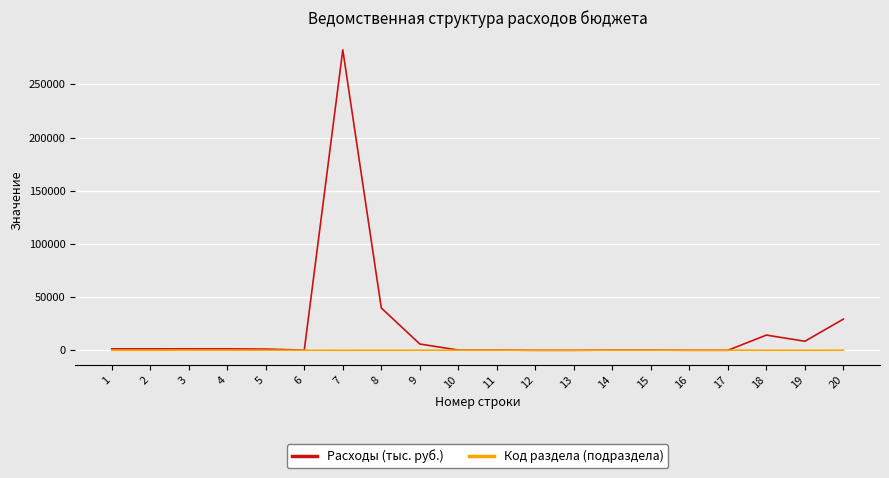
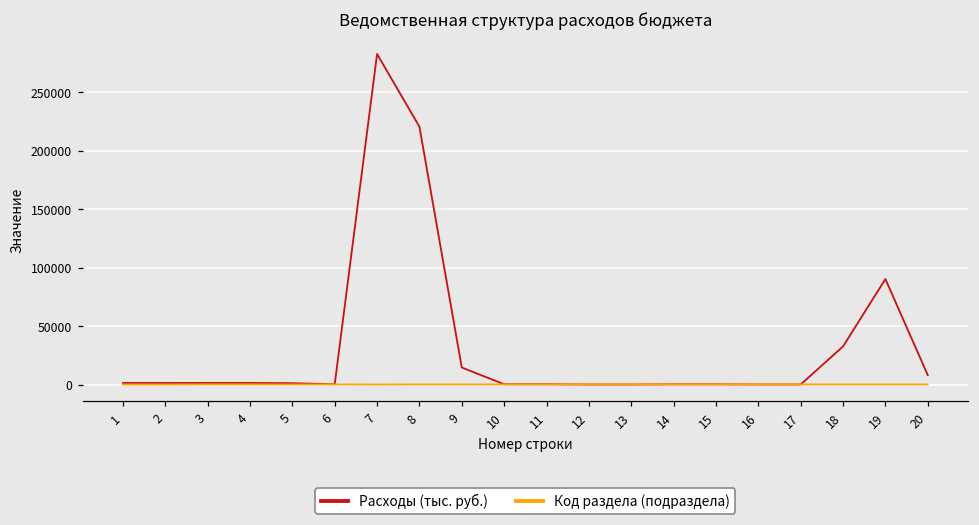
Расходы (тыс. руб.), 8: 40000 -> 220000
Расходы (тыс. руб.), 9: 6000 -> 15000
Расходы (тыс. руб.), 18: 14000 -> 33000
Расходы (тыс. руб.), 19: 9000 -> 90000
Расходы (тыс. руб.), 20: 29000 -> 8000
